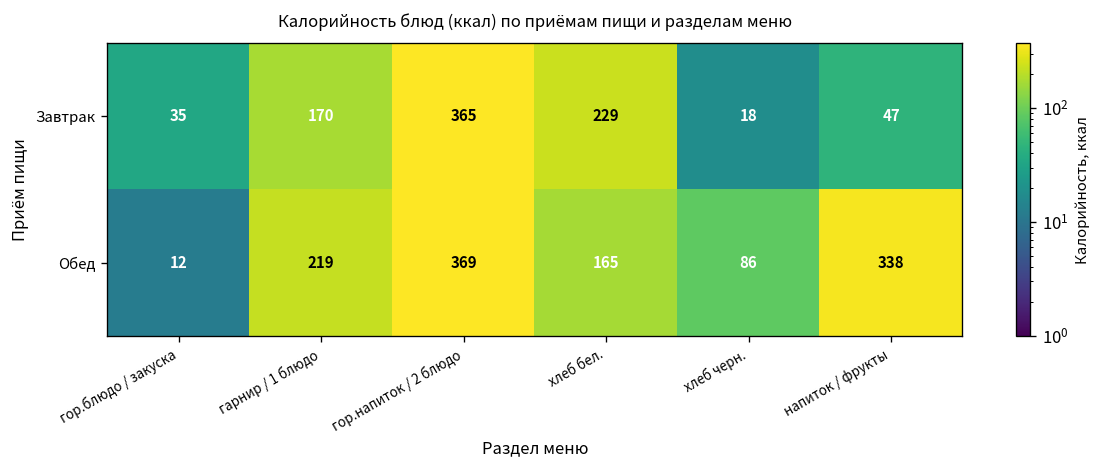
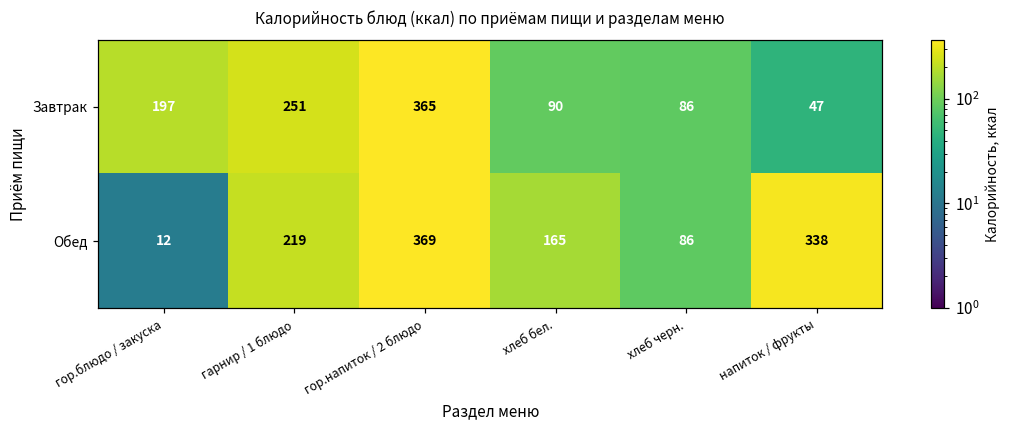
Завтрак, гор.блюдо / закуска: 35 -> 197
Завтрак, гарнир / 1 блюдо: 170 -> 251
Завтрак, хлеб бел.: 229 -> 90
Завтрак, хлеб черн.: 18 -> 86
